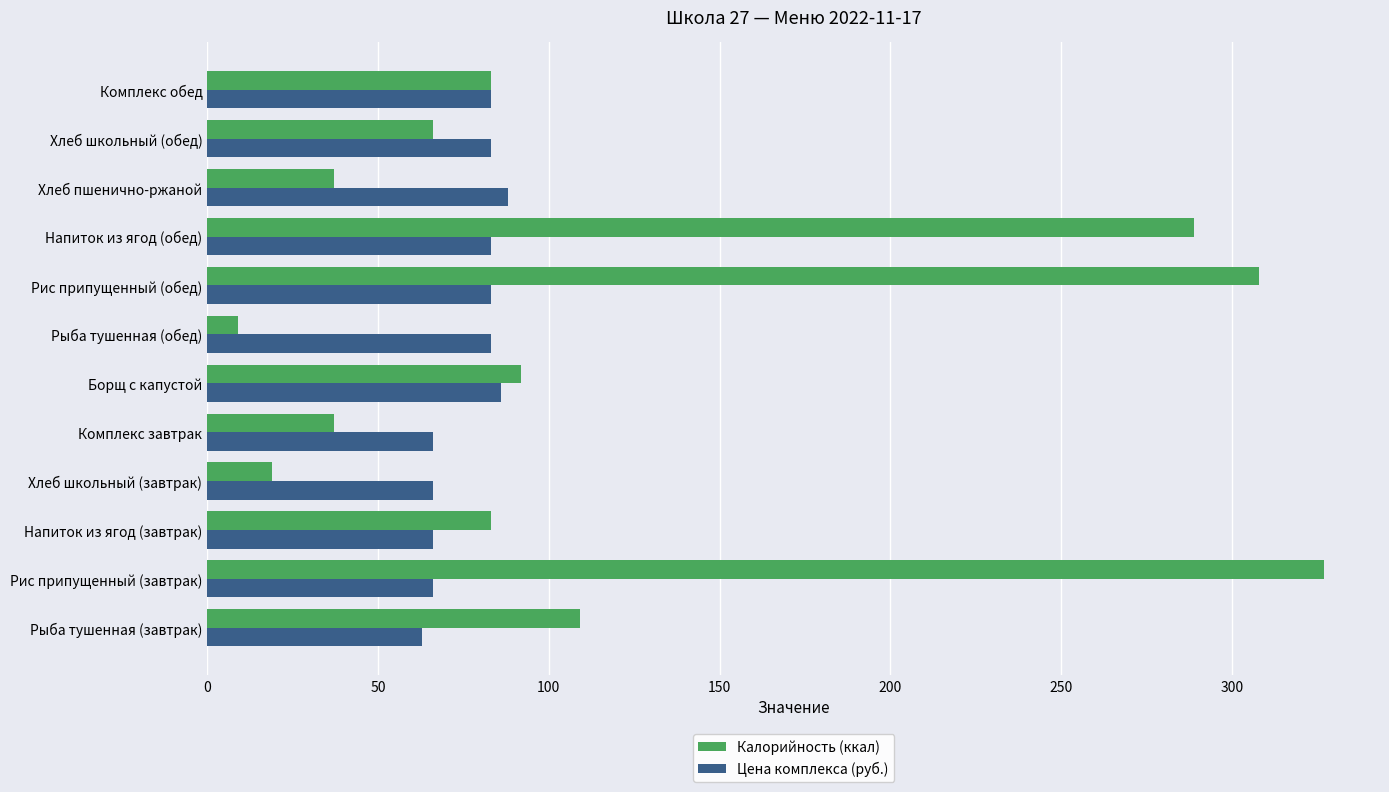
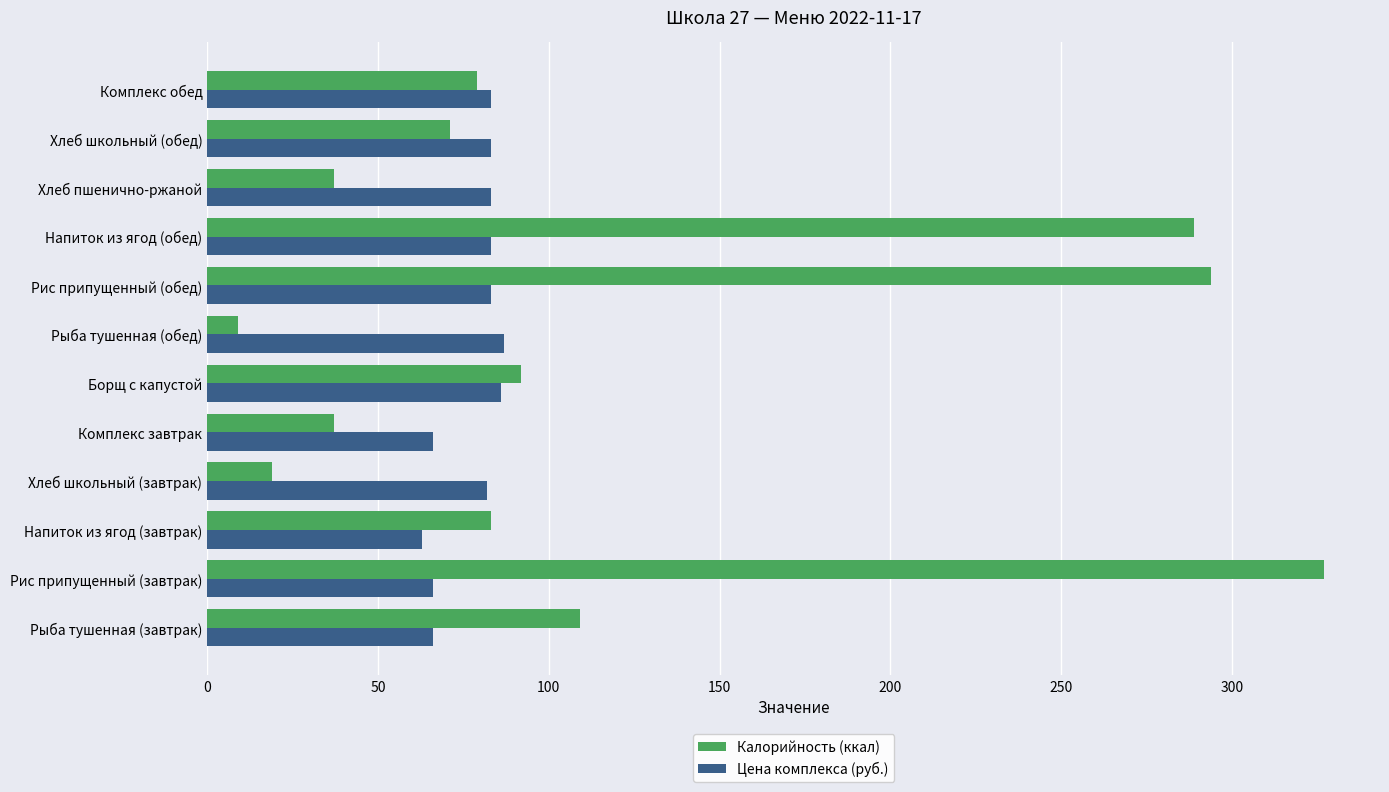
Калорийность (ккал), Комплекс обед: 83 -> 79
Калорийность (ккал), Хлеб школьный (обед): 66 -> 71
Цена комплекса (руб.), Хлеб пшенично-ржаной: 88 -> 83
Калорийность (ккал), Рис припущенный (обед): 308 -> 294
Цена комплекса (руб.), Рыба тушенная (обед): 83 -> 87
Цена комплекса (руб.), Хлеб школьный (завтрак): 66 -> 82
Цена комплекса (руб.), Напиток из ягод (завтрак): 66 -> 63
Цена комплекса (руб.), Рыба тушенная (завтрак): 63 -> 66
